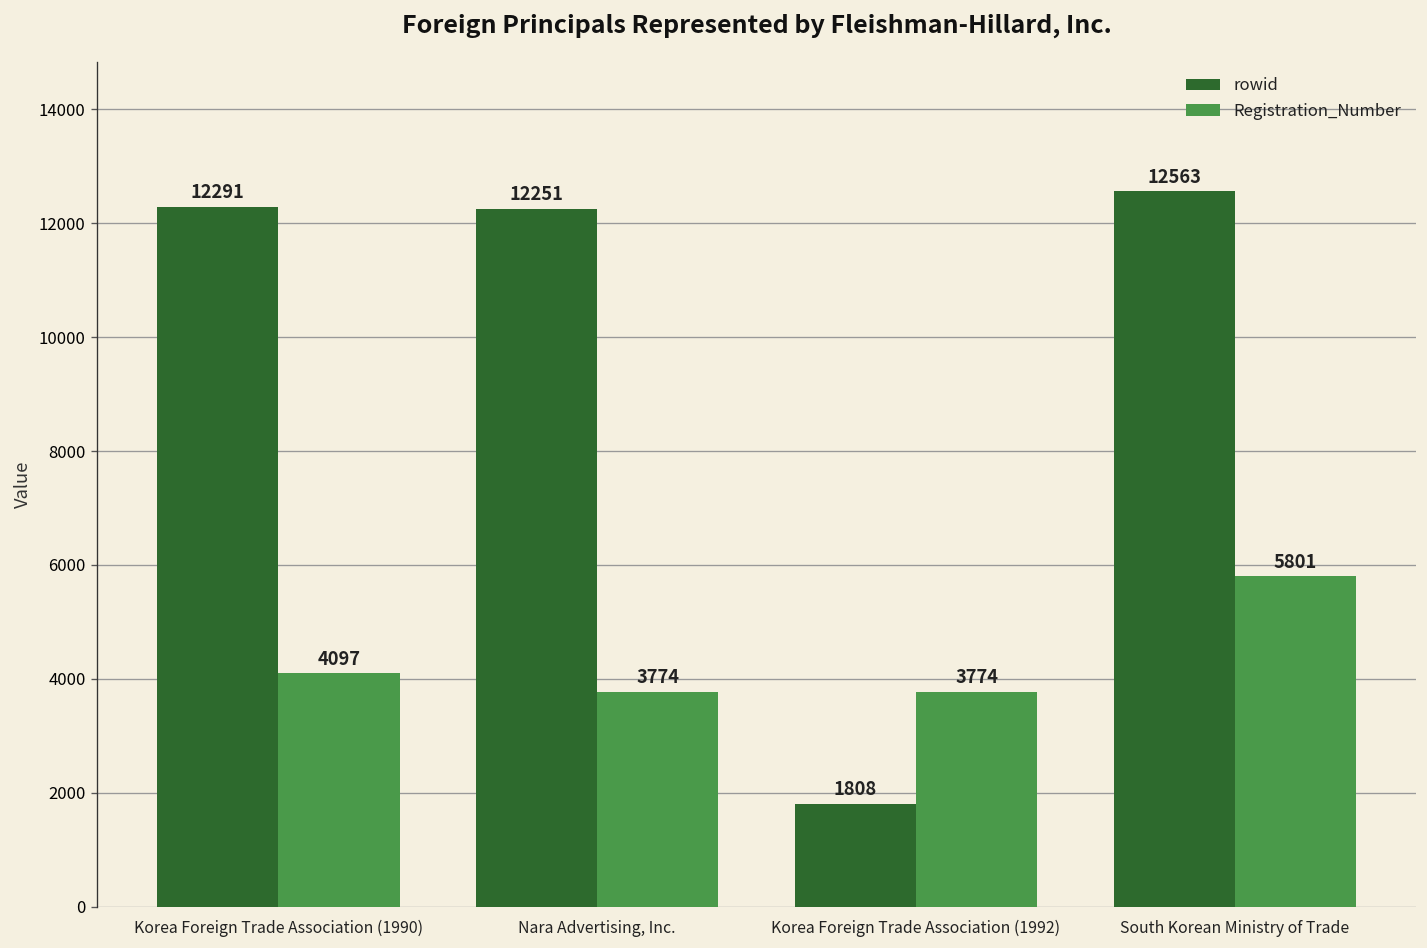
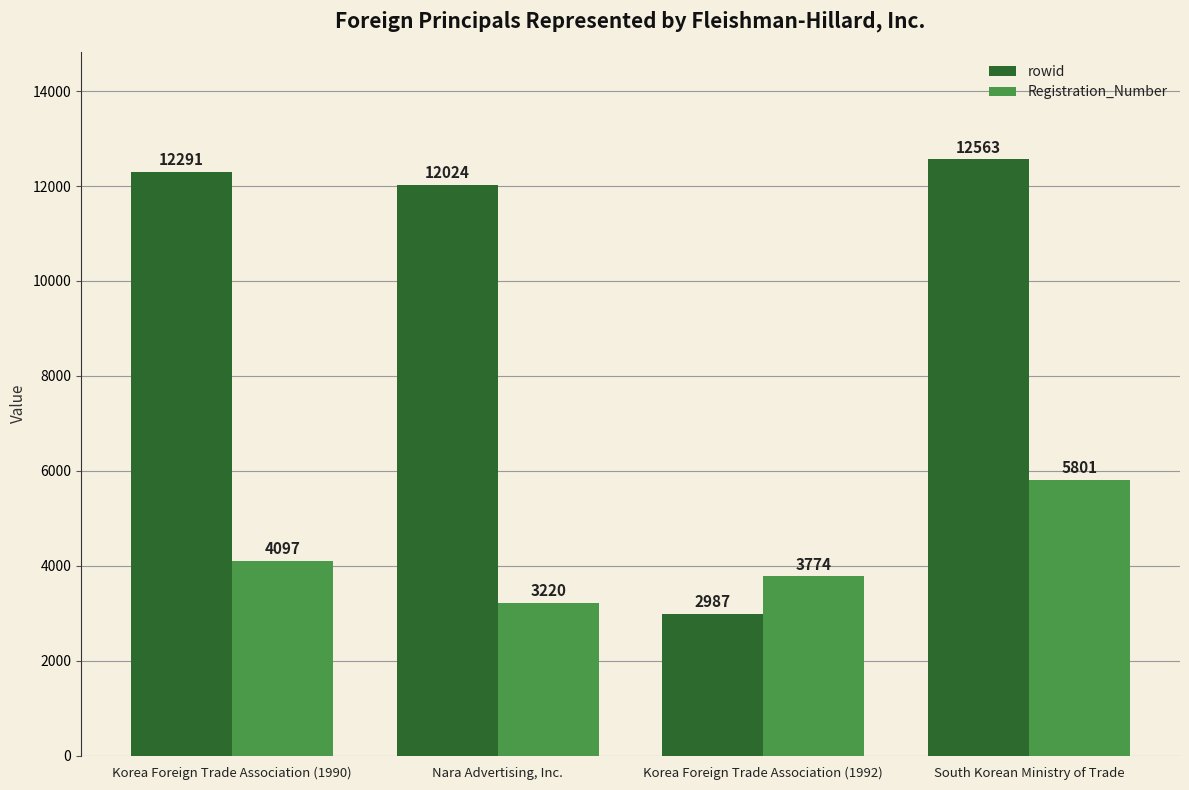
rowid, Nara Advertising, Inc.: 12251 -> 12024
Registration_Number, Nara Advertising, Inc.: 3774 -> 3220
rowid, Korea Foreign Trade Association (1992): 1808 -> 2987
